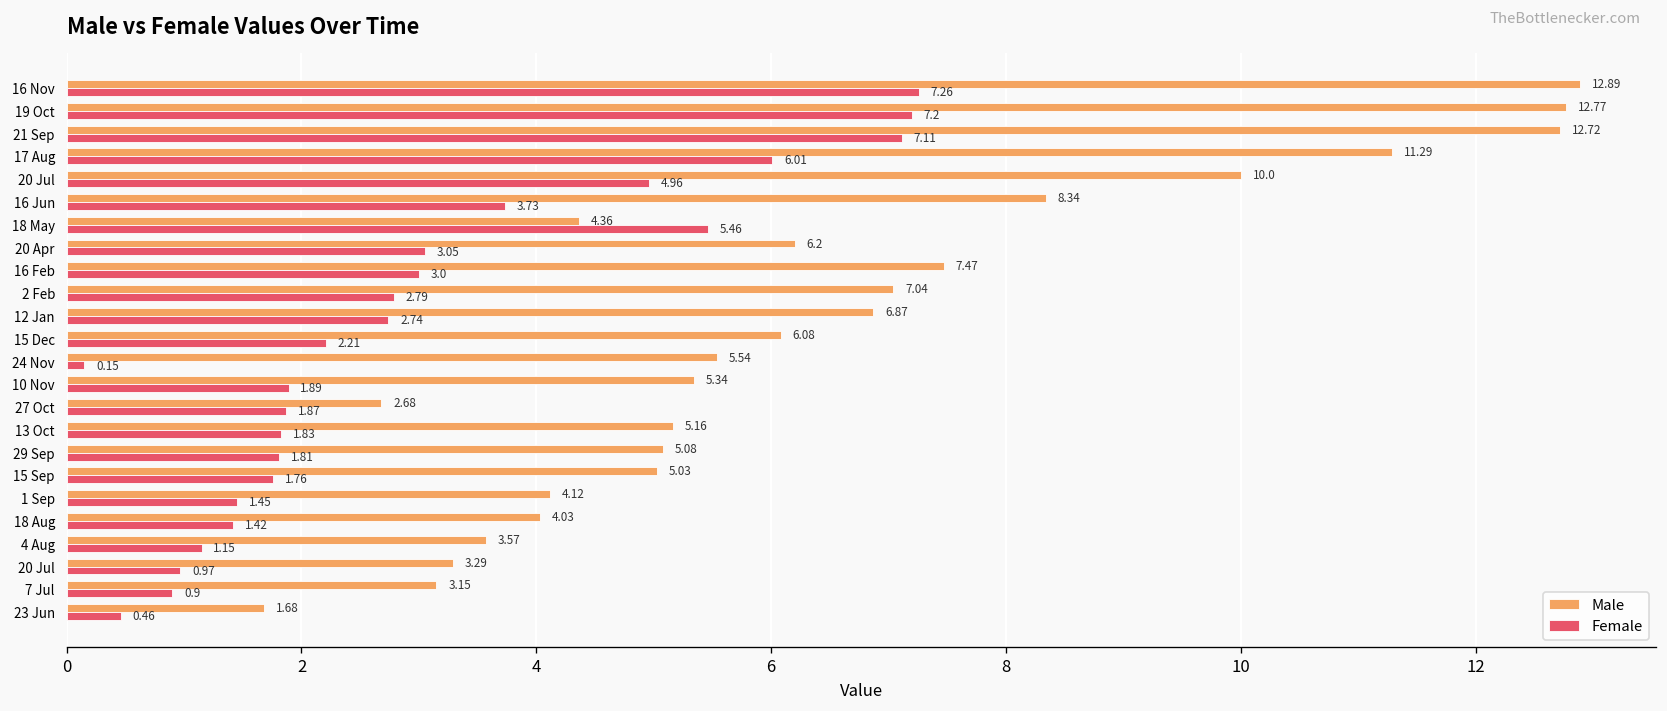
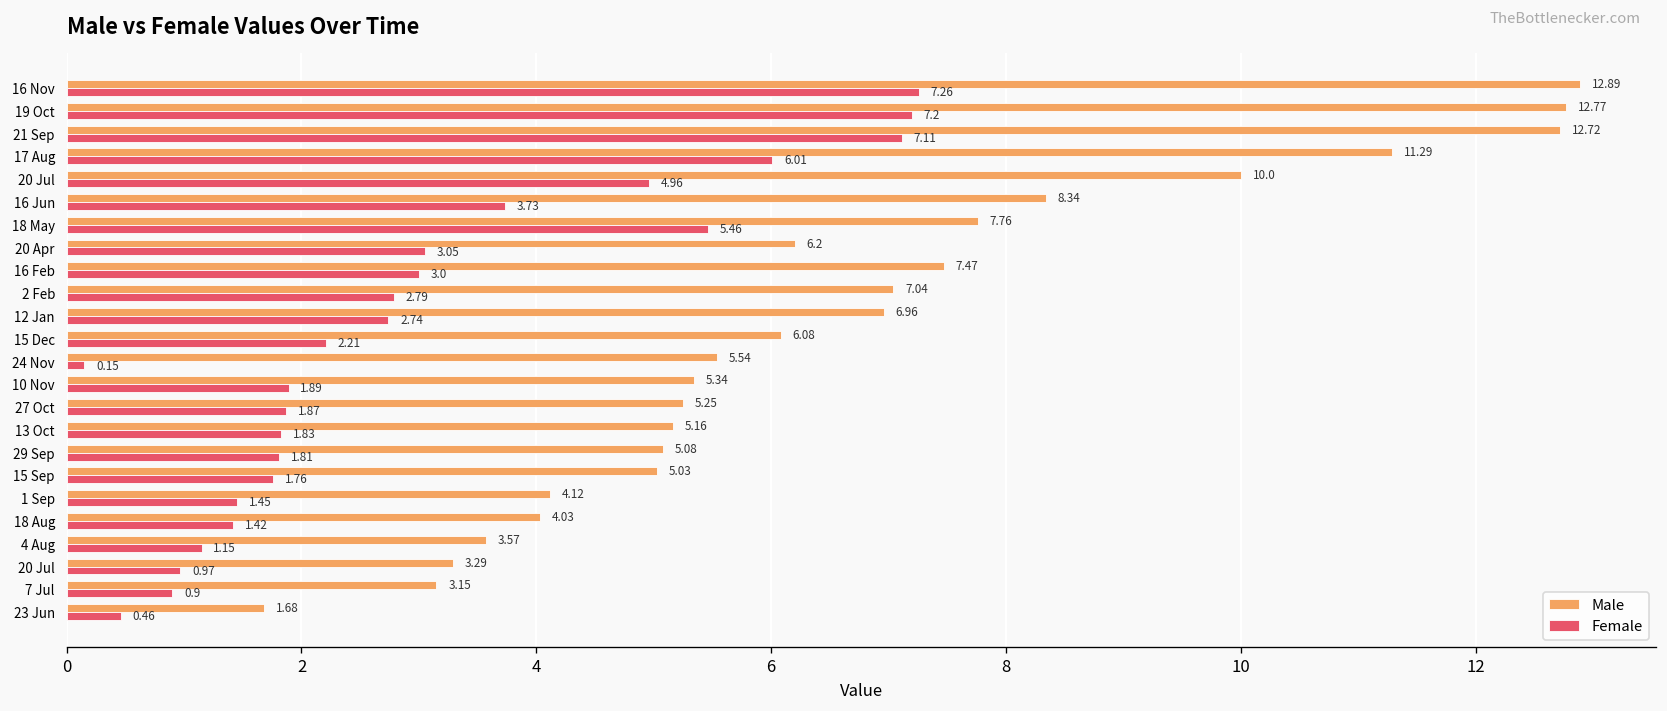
Male, 18 May: 4.36 -> 7.76
Male, 12 Jan: 6.87 -> 6.96
Male, 27 Oct: 2.68 -> 5.25
